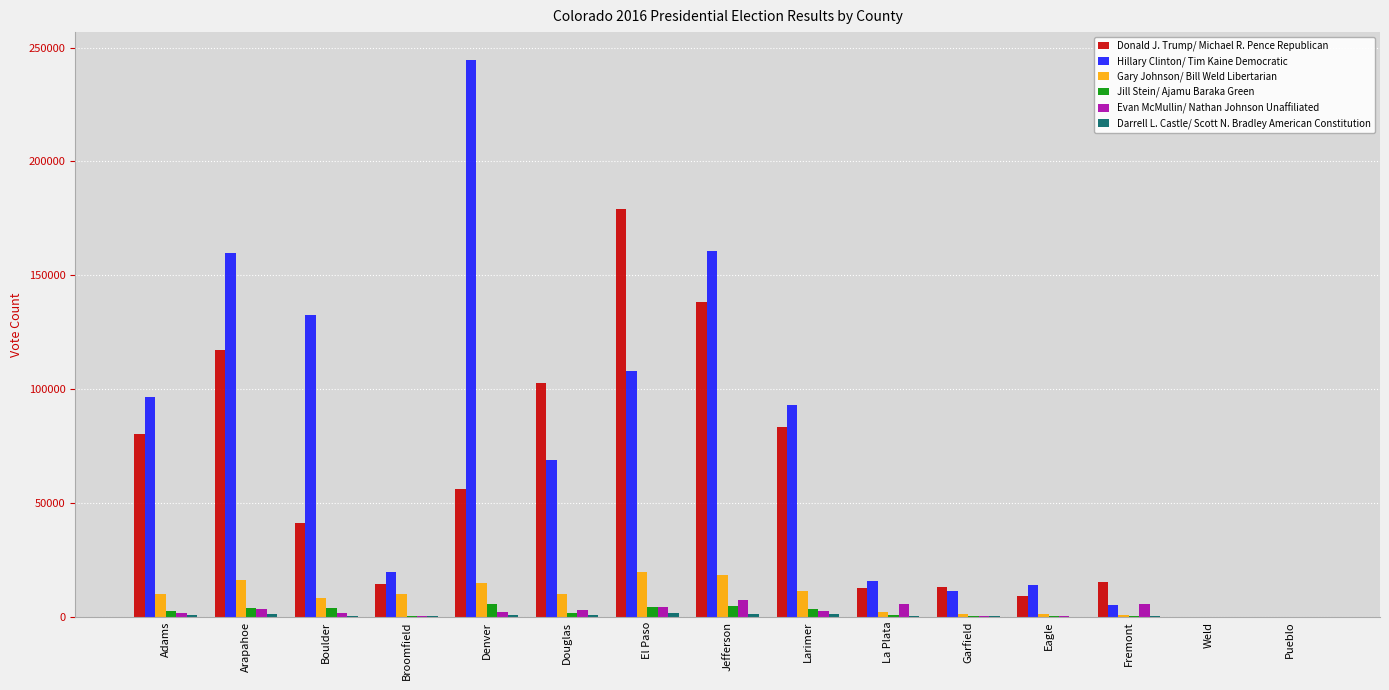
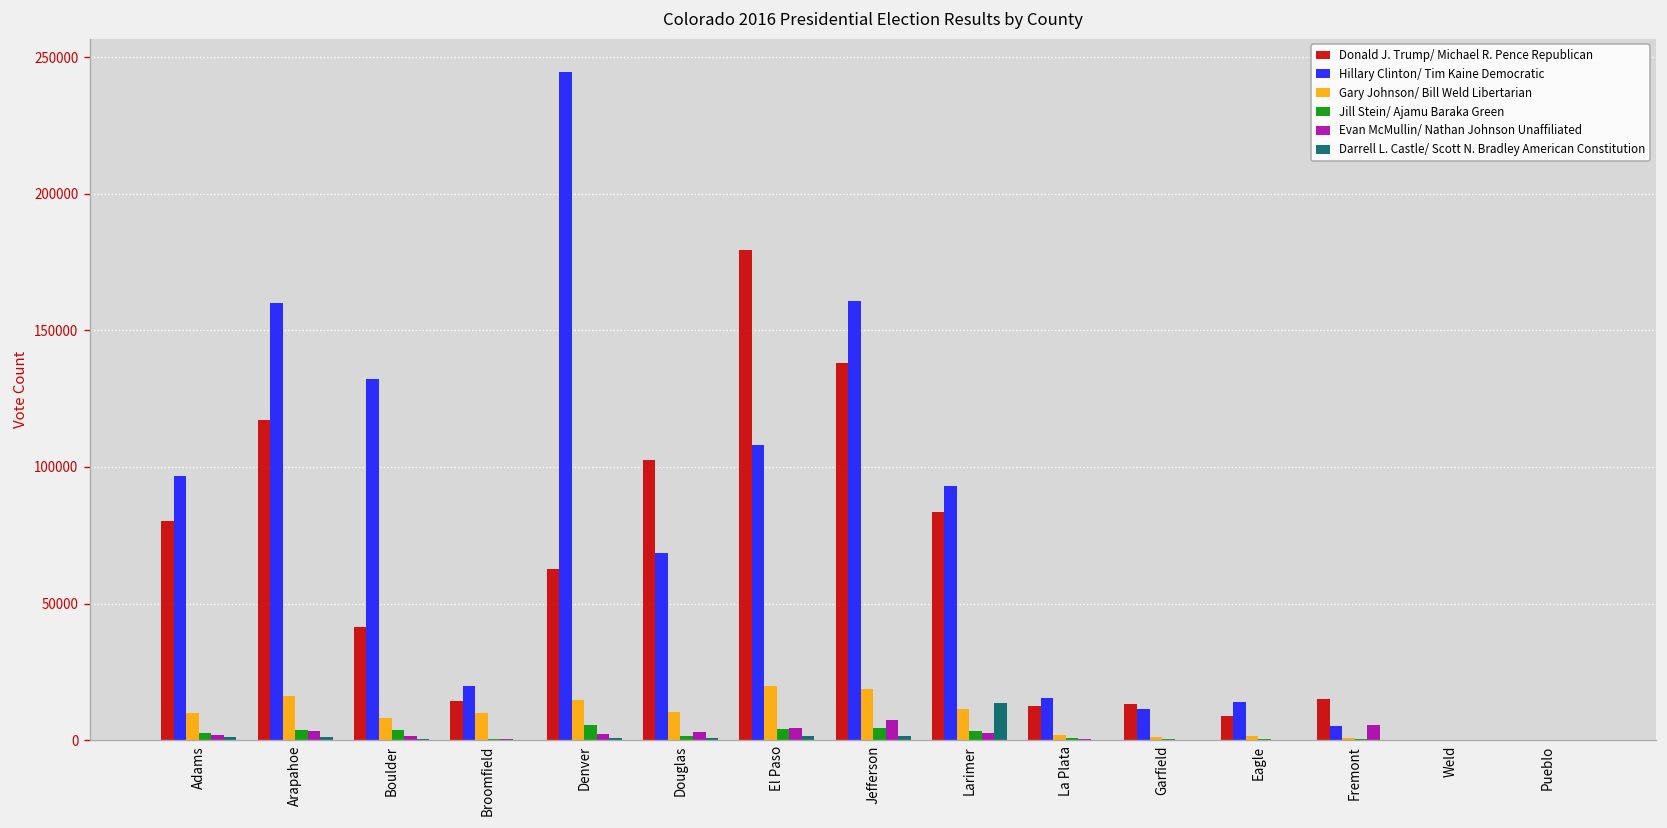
Donald J. Trump/ Michael R. Pence Republican, Denver: 56000 -> 63000
Darrell L. Castle/ Scott N. Bradley American Constitution, Larimer: 1000 -> 14000
Evan McMullin/ Nathan Johnson Unaffiliated, La Plata: 6000 -> 0
